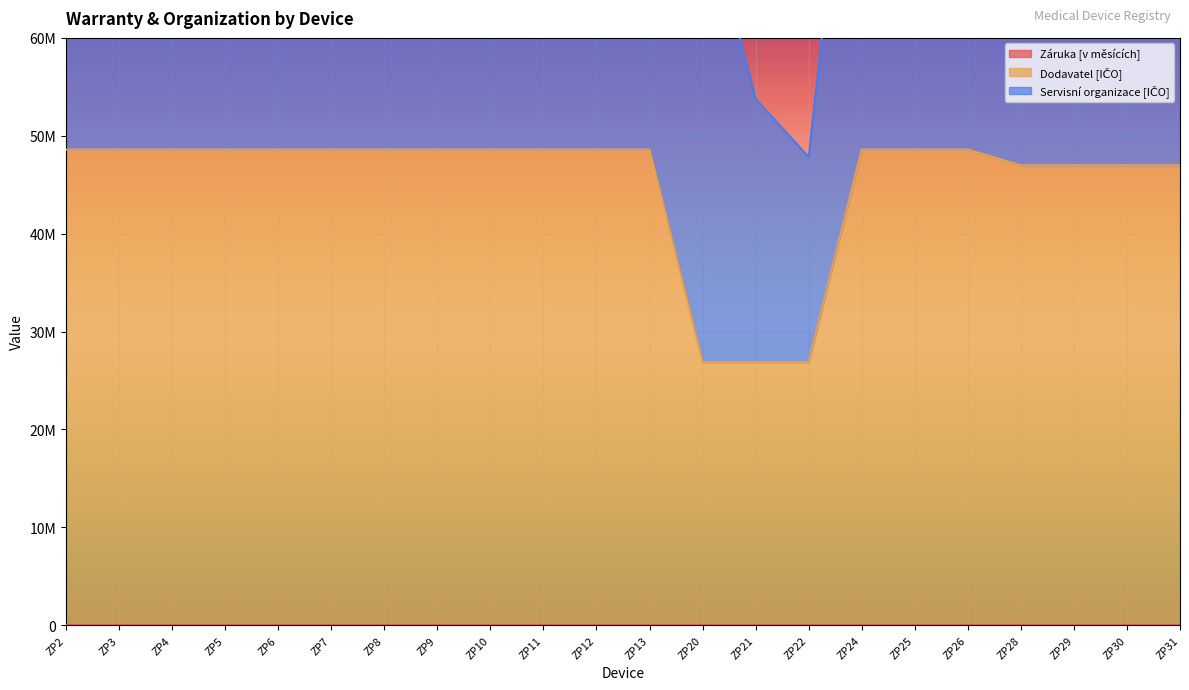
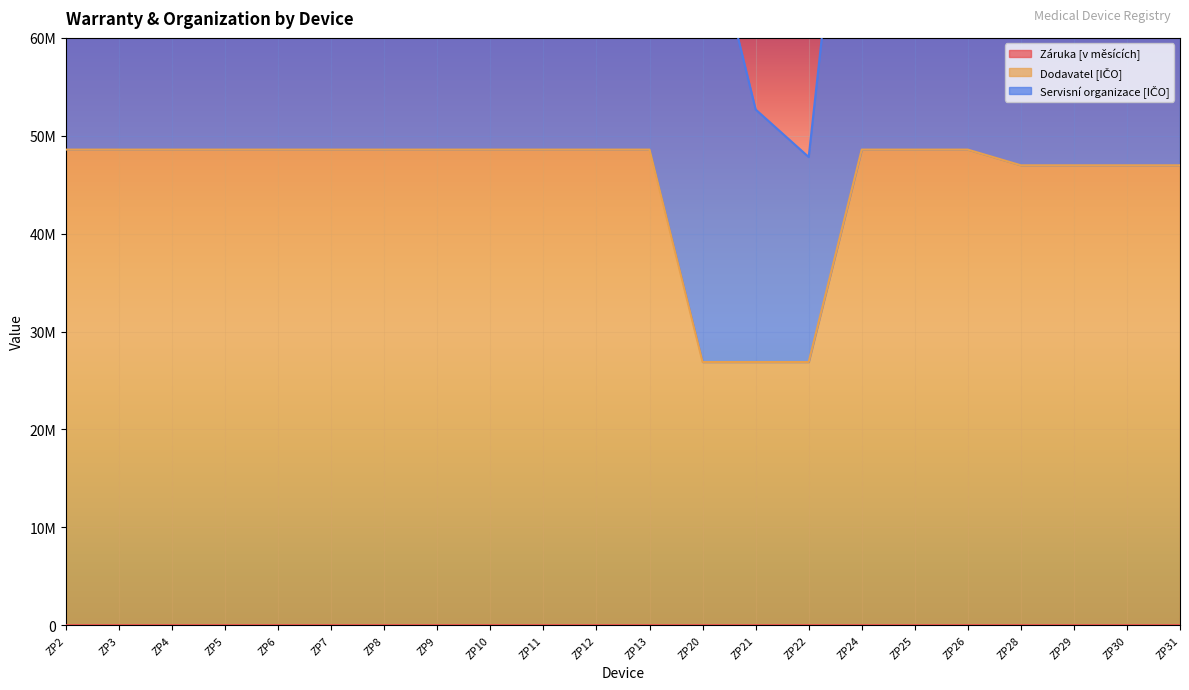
Servisní organizace [IČO], ZP21: 27000000 -> 26000000
